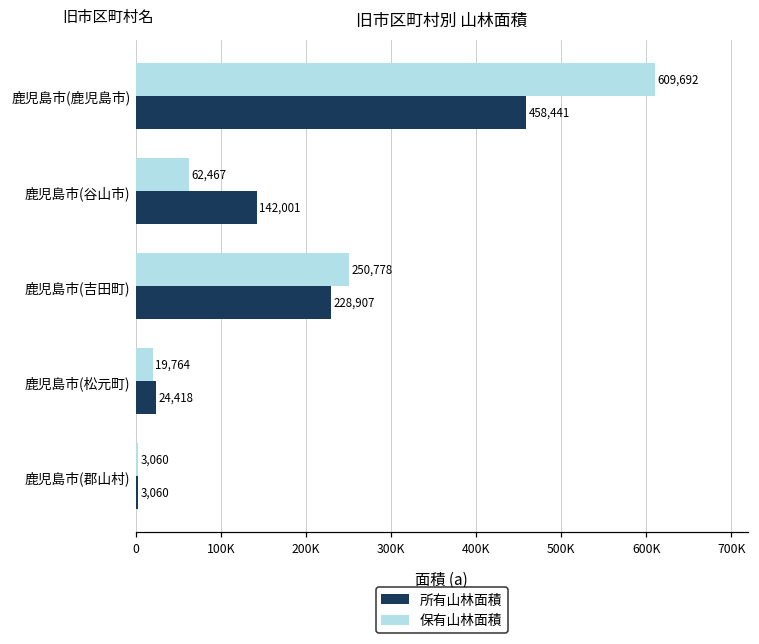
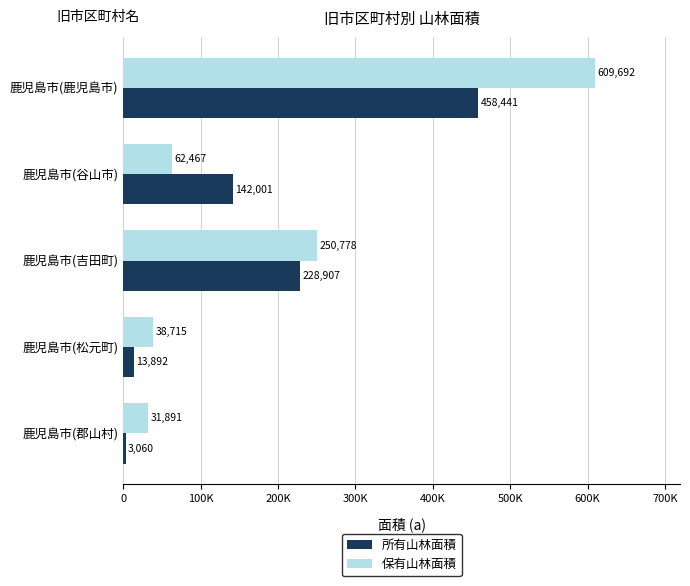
保有山林面積, 鹿児島市(松元町): 19,764 -> 38,715
所有山林面積, 鹿児島市(松元町): 24,418 -> 13,892
保有山林面積, 鹿児島市(郡山村): 3,060 -> 31,891
